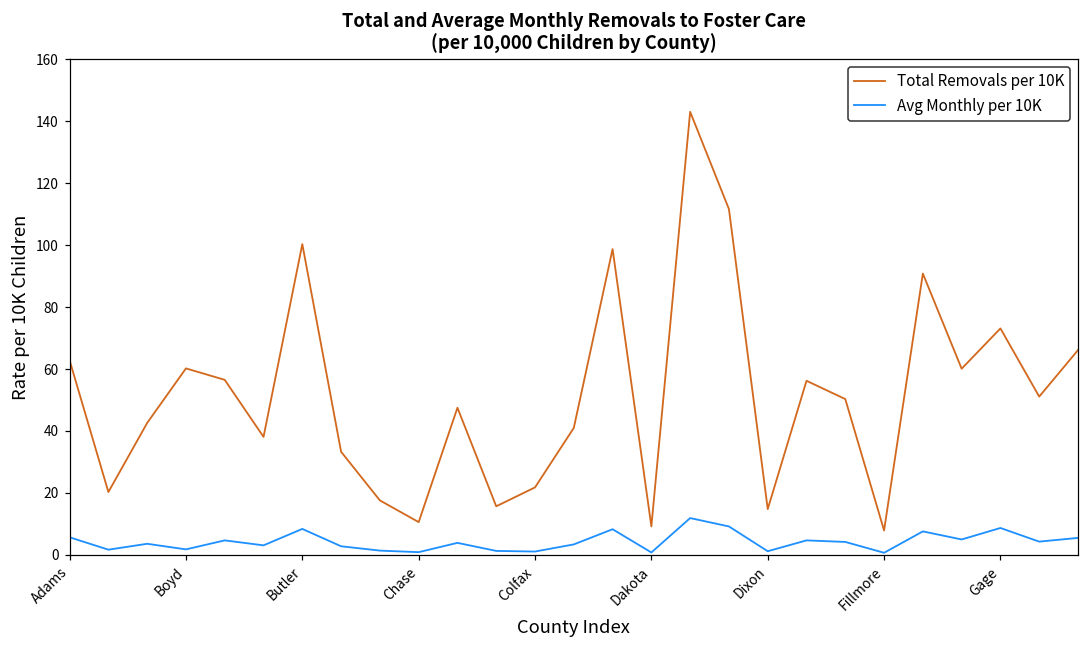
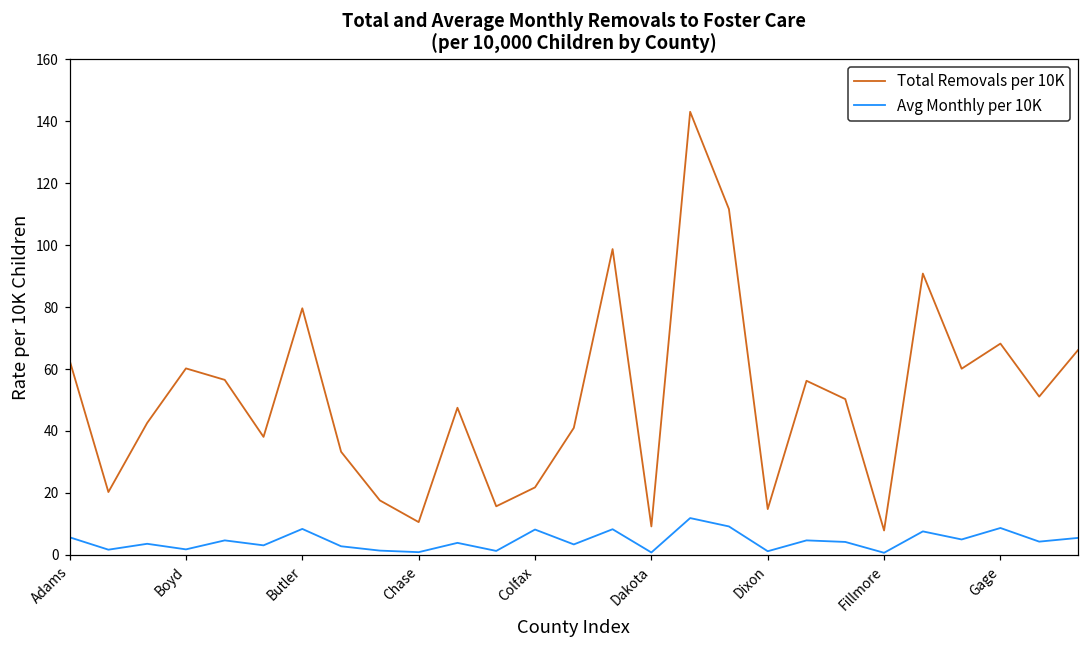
Total Removals per 10K, Butler: 100 -> 80
Avg Monthly per 10K, Colfax: 1 -> 8
Total Removals per 10K, Gage: 73 -> 68
